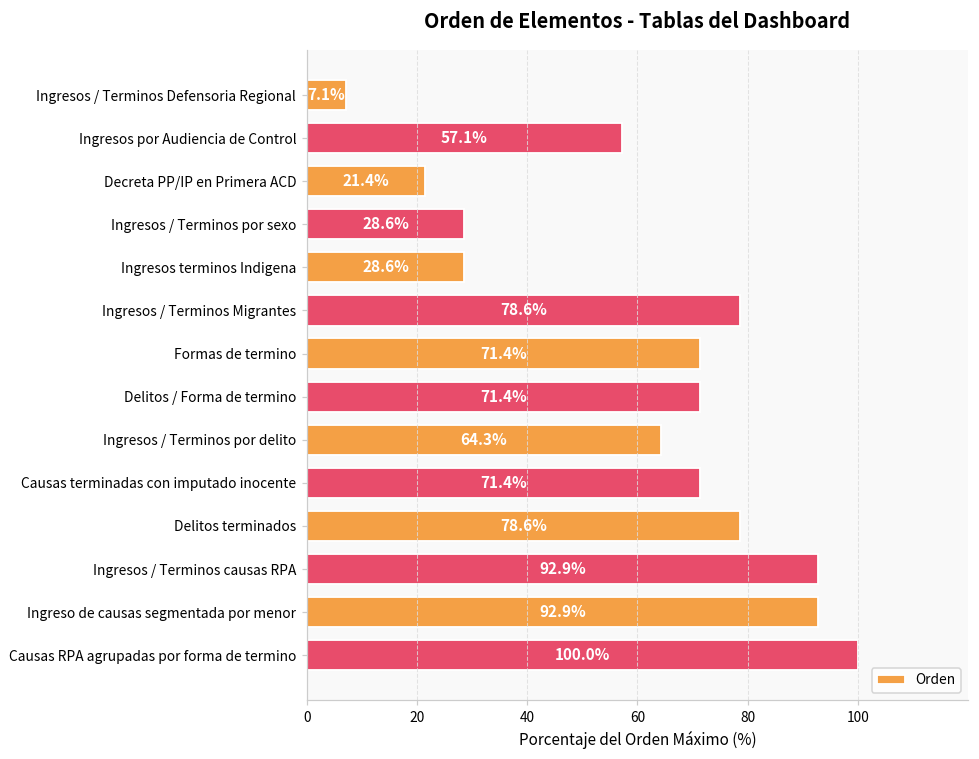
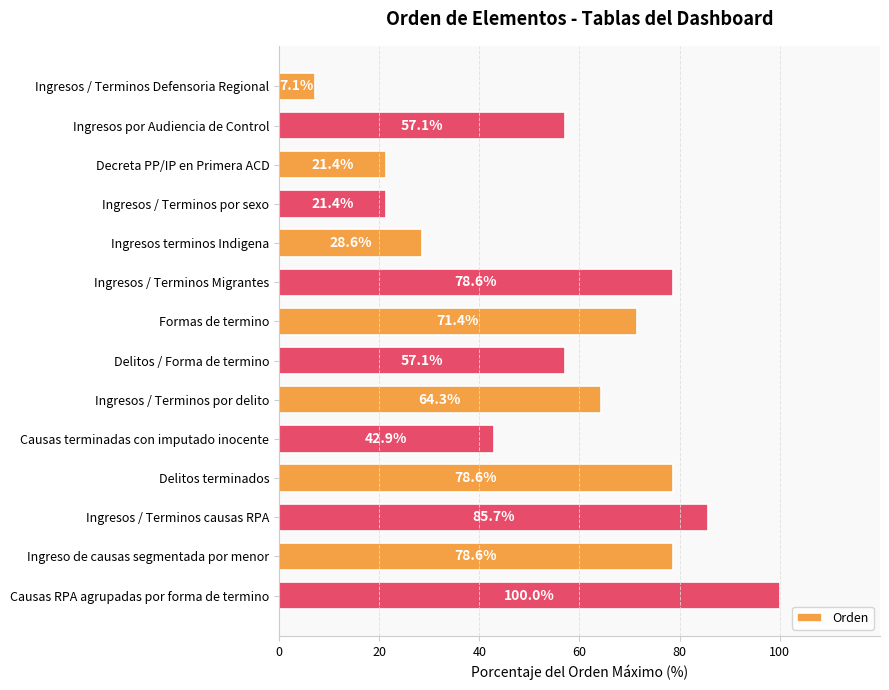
Ingresos / Terminos por sexo: 28.6% -> 21.4%
Delitos / Forma de termino: 71.4% -> 57.1%
Causas terminadas con imputado inocente: 71.4% -> 42.9%
Ingresos / Terminos causas RPA: 92.9% -> 85.7%
Ingreso de causas segmentada por menor: 92.9% -> 78.6%
